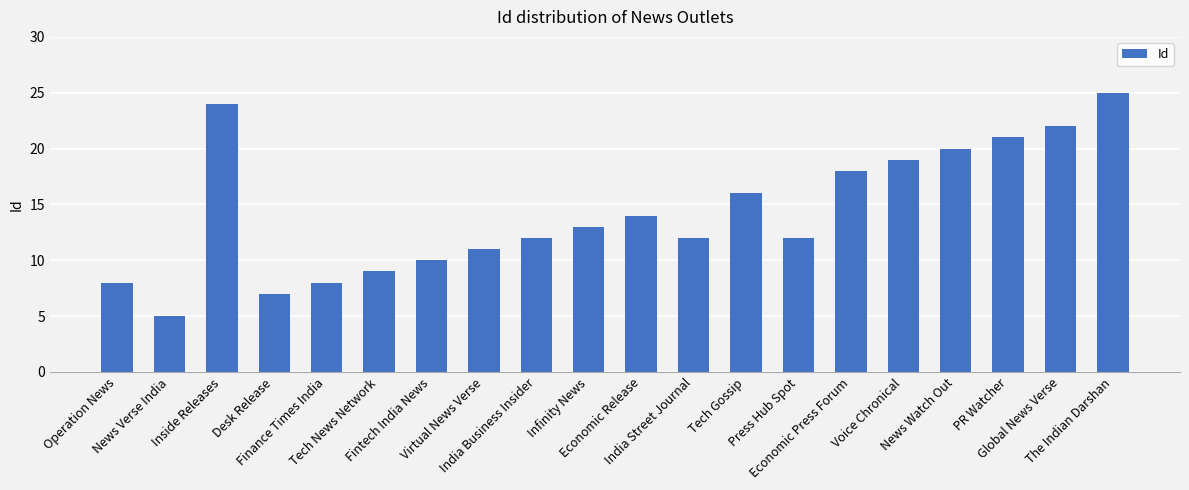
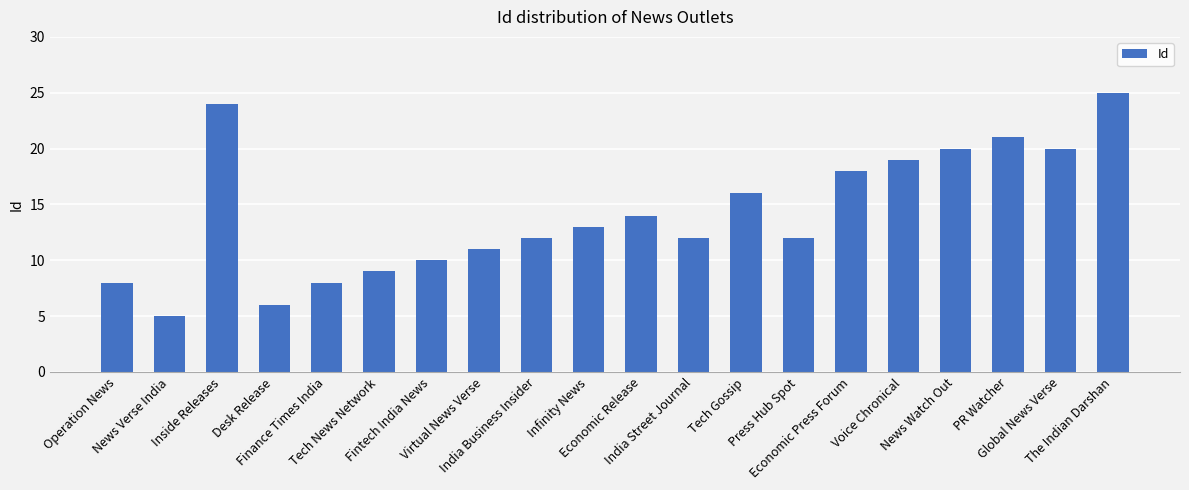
Desk Release: 7 -> 6
Global News Verse: 22 -> 20
